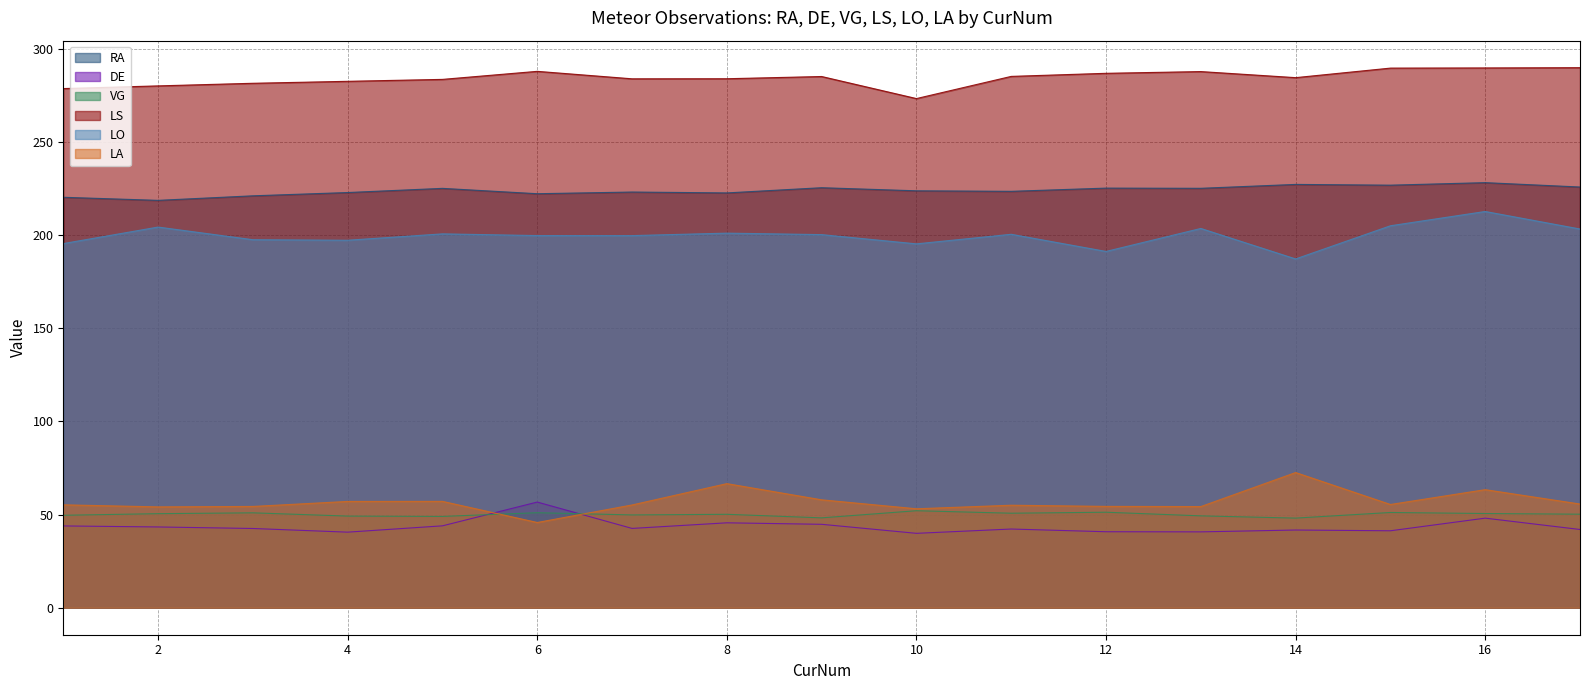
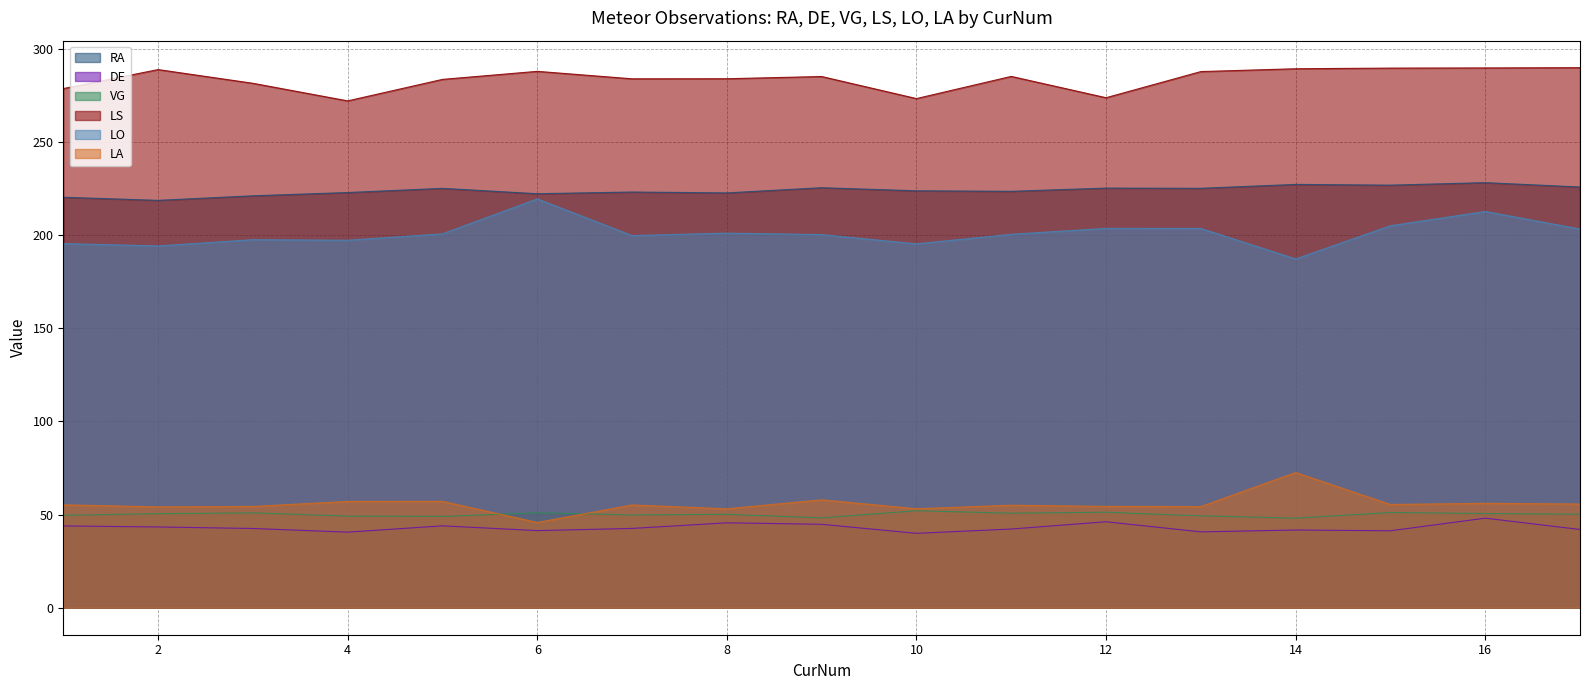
LS, 2: 280 -> 289
LO, 2: 204 -> 194
LS, 4: 282 -> 272
DE, 6: 57 -> 41
LO, 6: 200 -> 219
LA, 8: 67 -> 53
DE, 12: 41 -> 46
LS, 12: 287 -> 274
LO, 12: 191 -> 204
LS, 14: 284 -> 289
LA, 16: 63 -> 56
